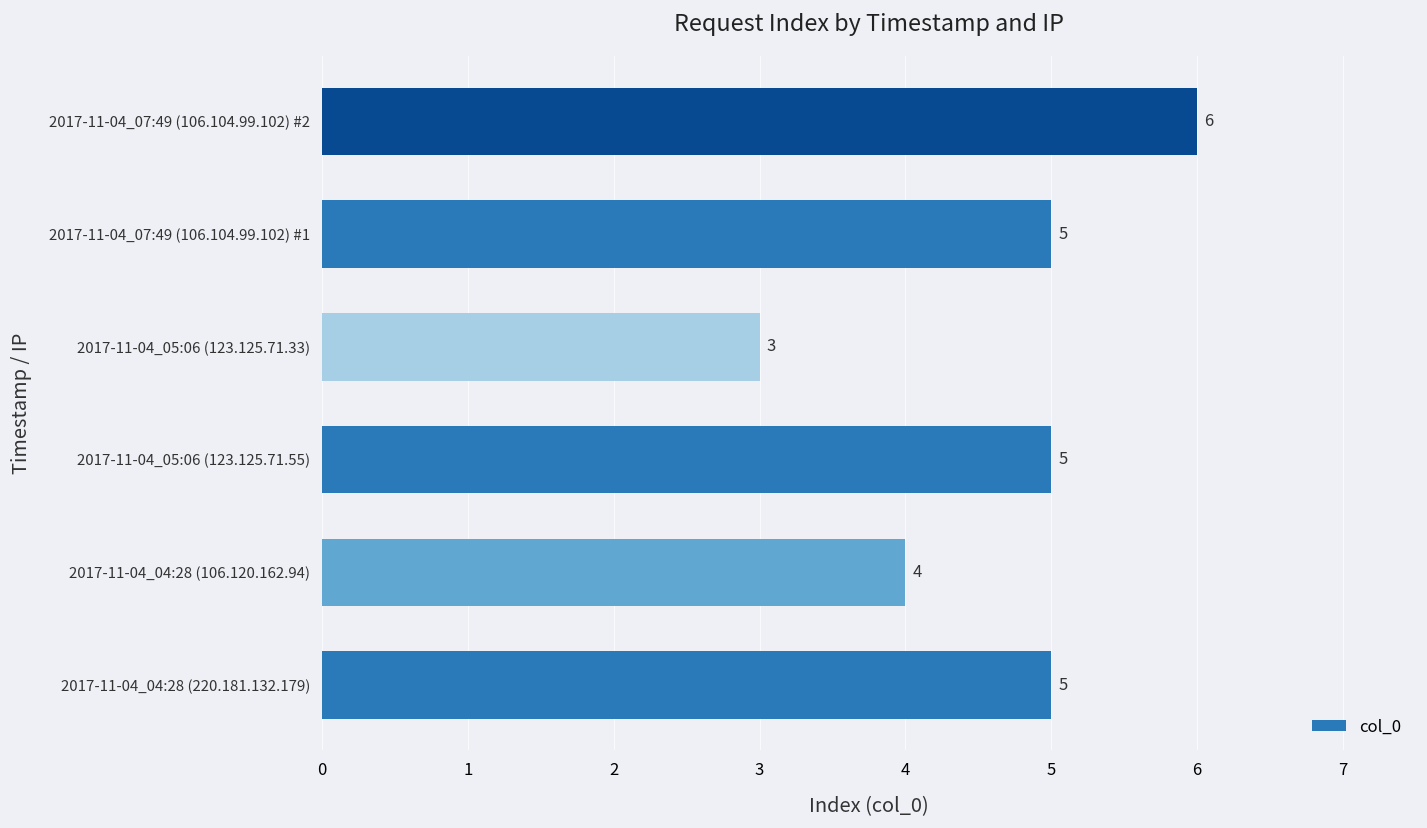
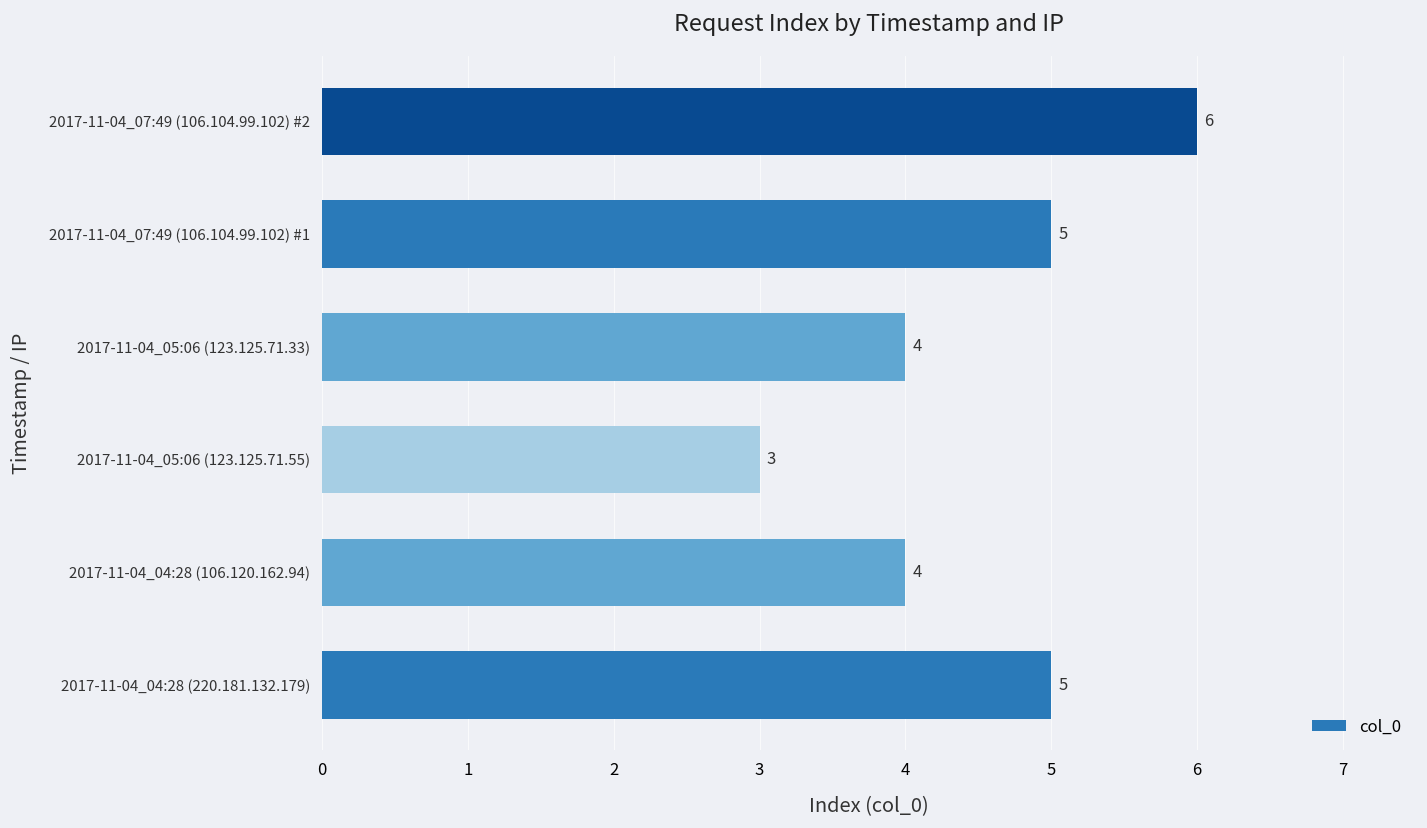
2017-11-04_05:06 (123.125.71.33): 3 -> 4
2017-11-04_05:06 (123.125.71.55): 5 -> 3
